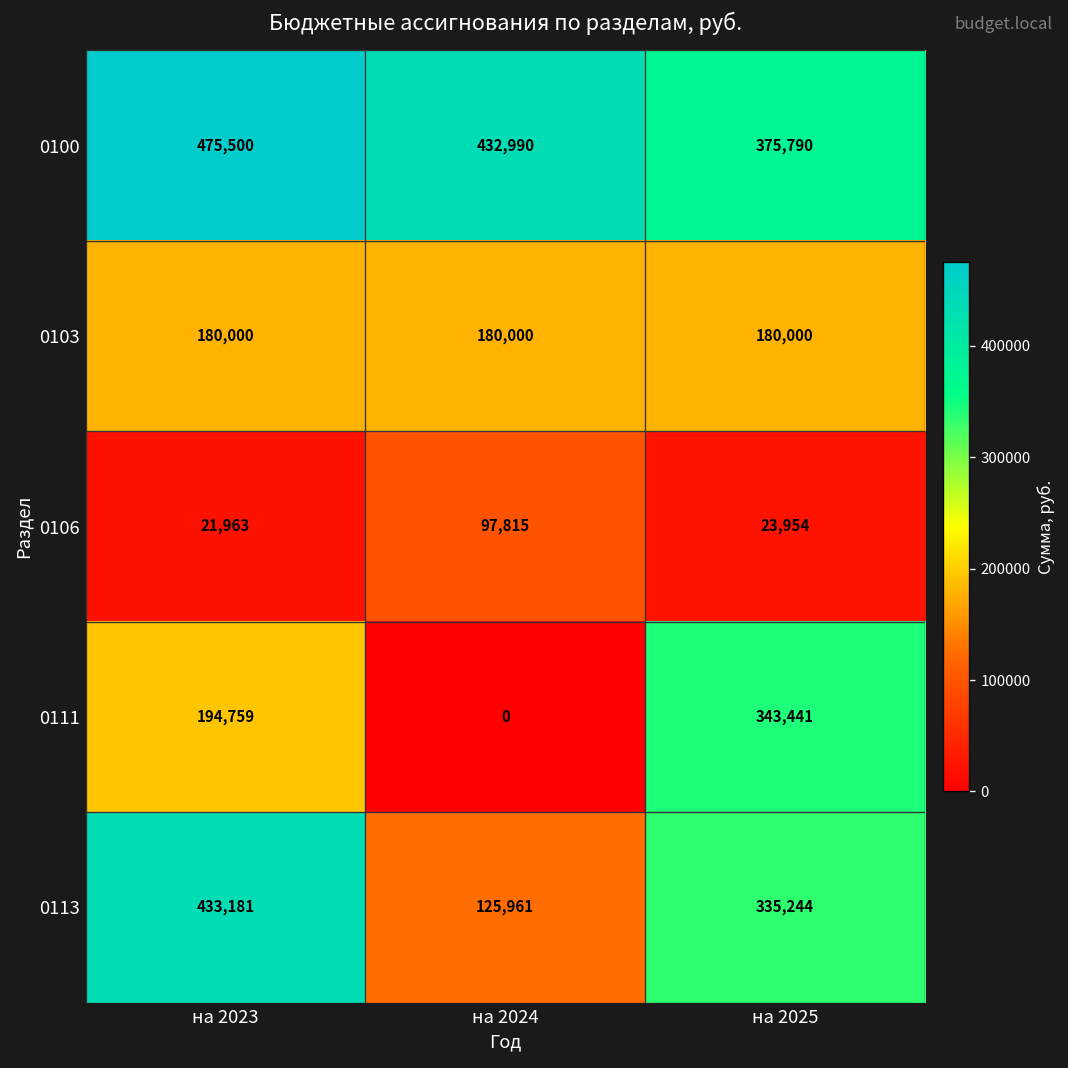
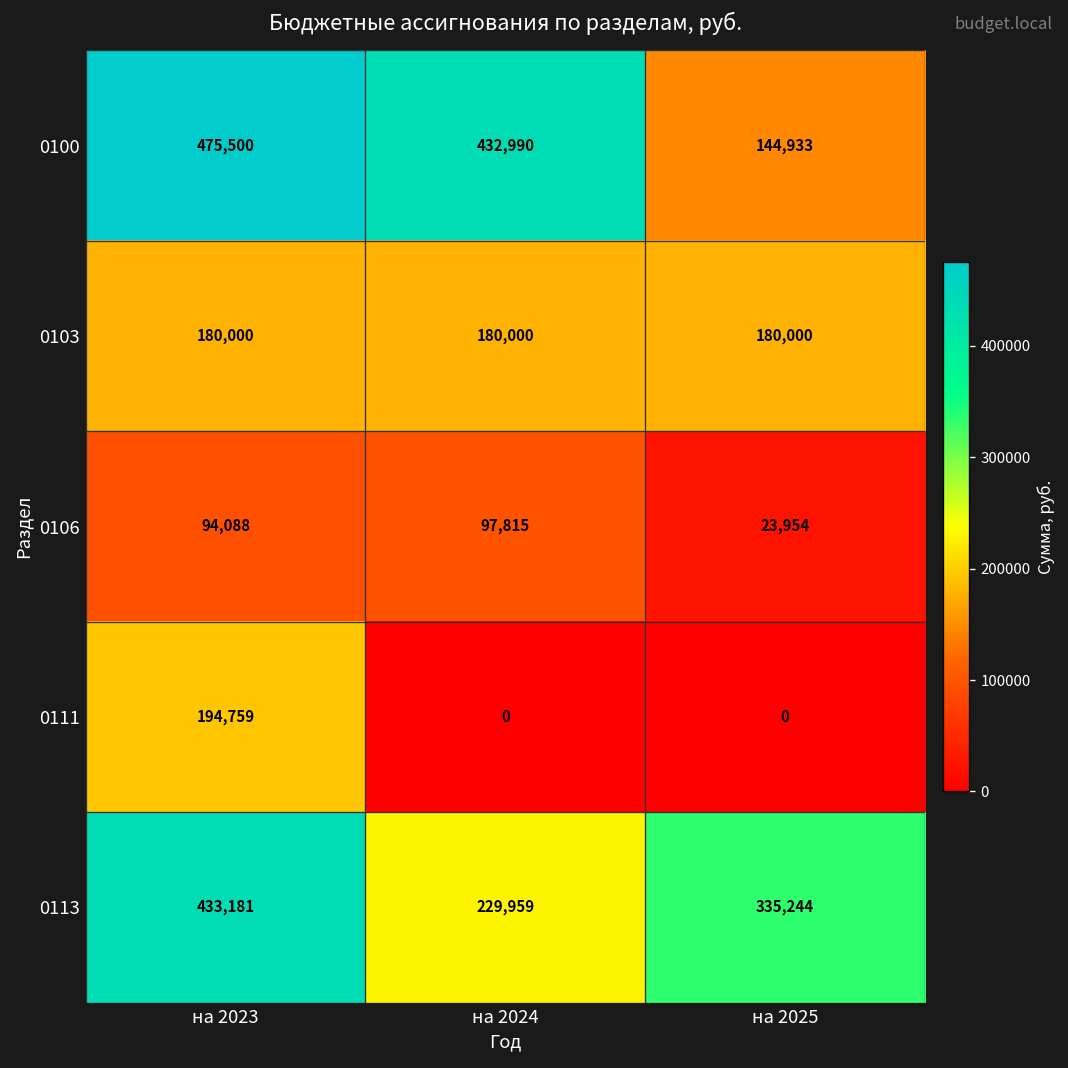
0100, на 2025: 375,790 -> 144,933
0106, на 2023: 21,963 -> 94,088
0111, на 2025: 343,441 -> 0
0113, на 2024: 125,961 -> 229,959
